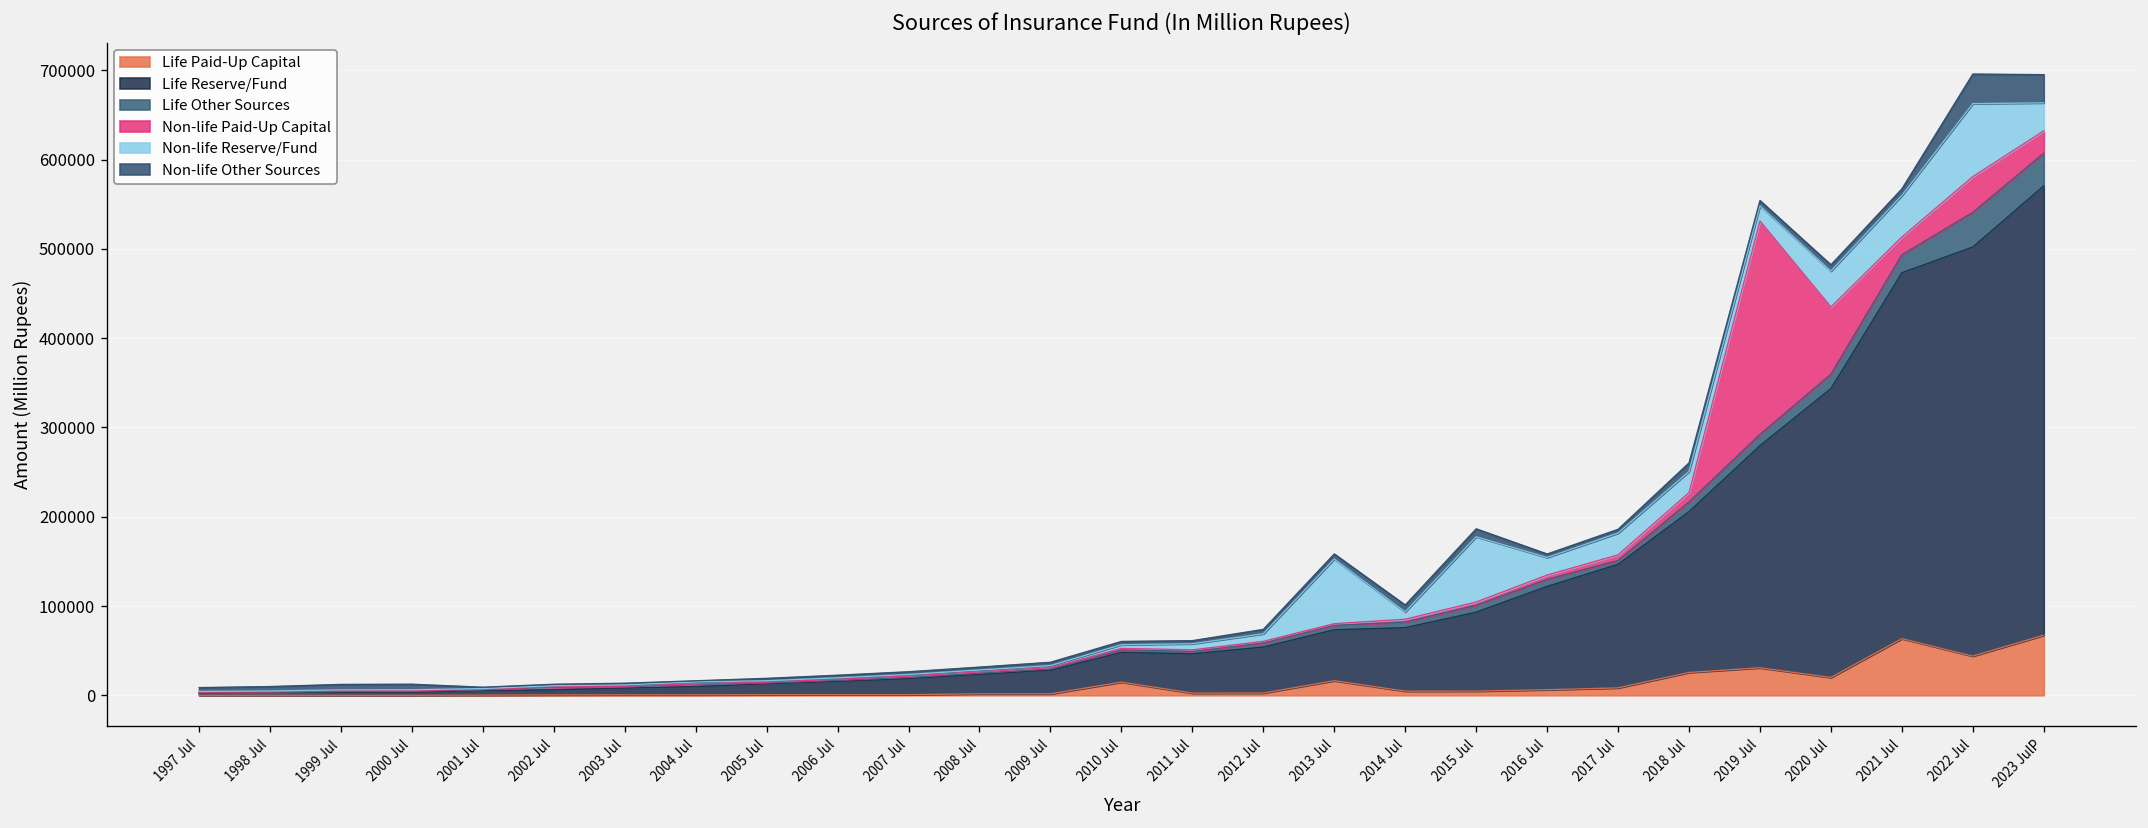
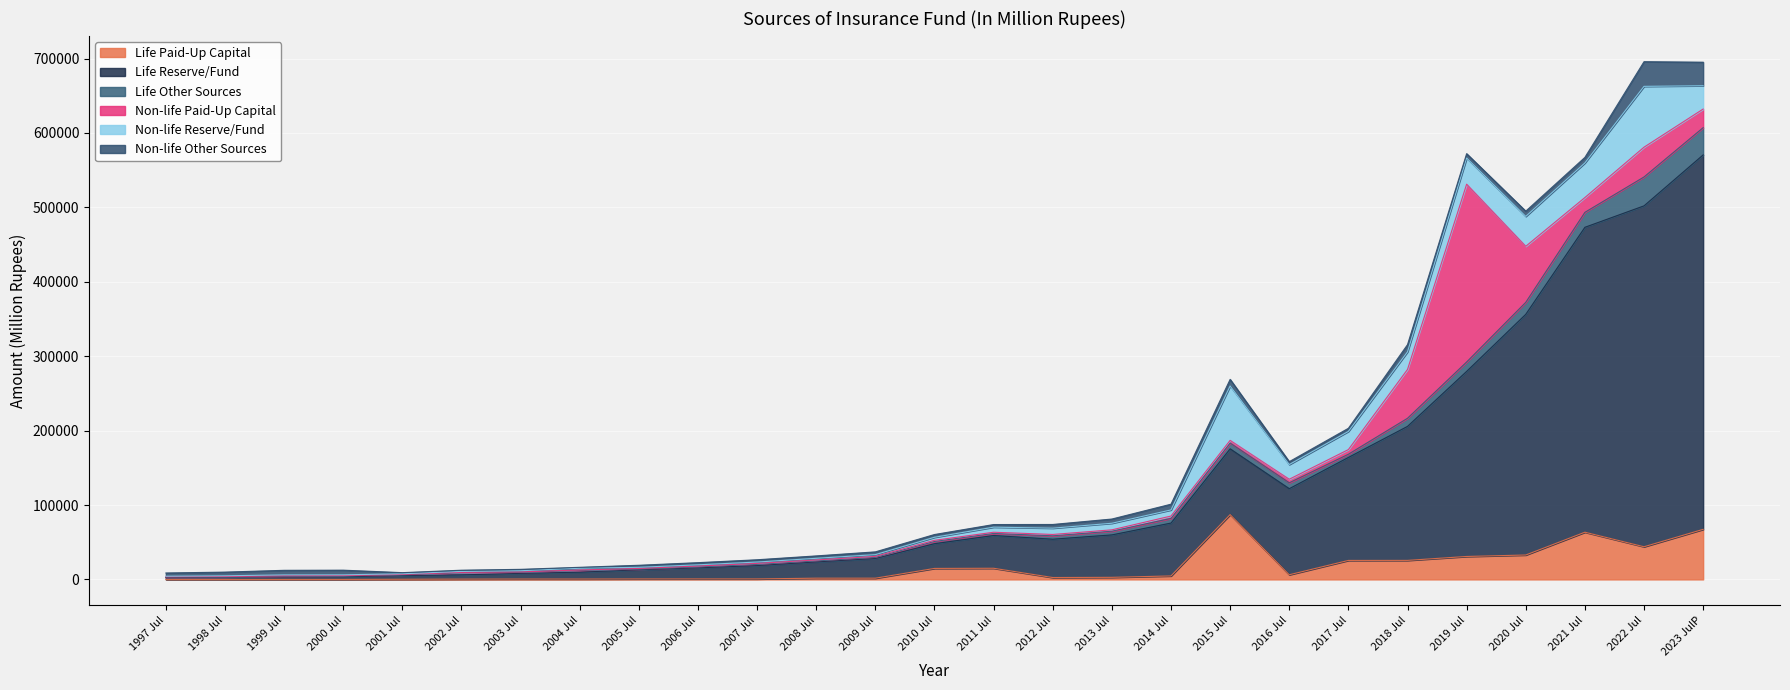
Life Paid-Up Capital, 2011 Jul: 0 -> 10000
Life Paid-Up Capital, 2013 Jul: 20000 -> 0
Non-life Reserve/Fund, 2013 Jul: 70000 -> 10000
Life Paid-Up Capital, 2015 Jul: 0 -> 90000
Life Paid-Up Capital, 2017 Jul: 10000 -> 30000
Non-life Paid-Up Capital, 2018 Jul: 10000 -> 70000
Non-life Reserve/Fund, 2019 Jul: 20000 -> 40000
Life Paid-Up Capital, 2020 Jul: 20000 -> 30000
